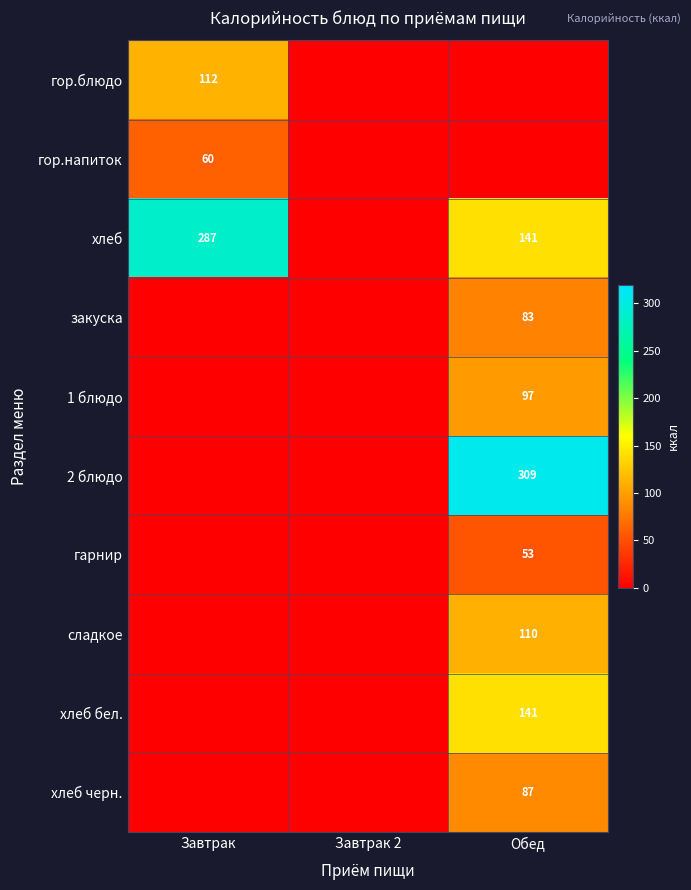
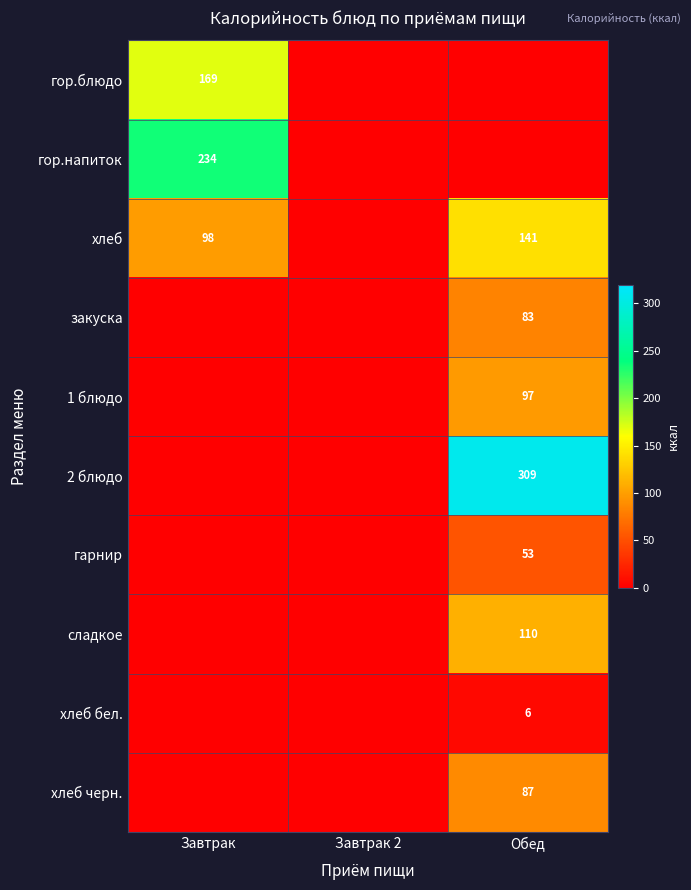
гор.блюдо, Завтрак: 112 -> 169
гор.напиток, Завтрак: 60 -> 234
хлеб, Завтрак: 287 -> 98
хлеб бел., Обед: 141 -> 6
